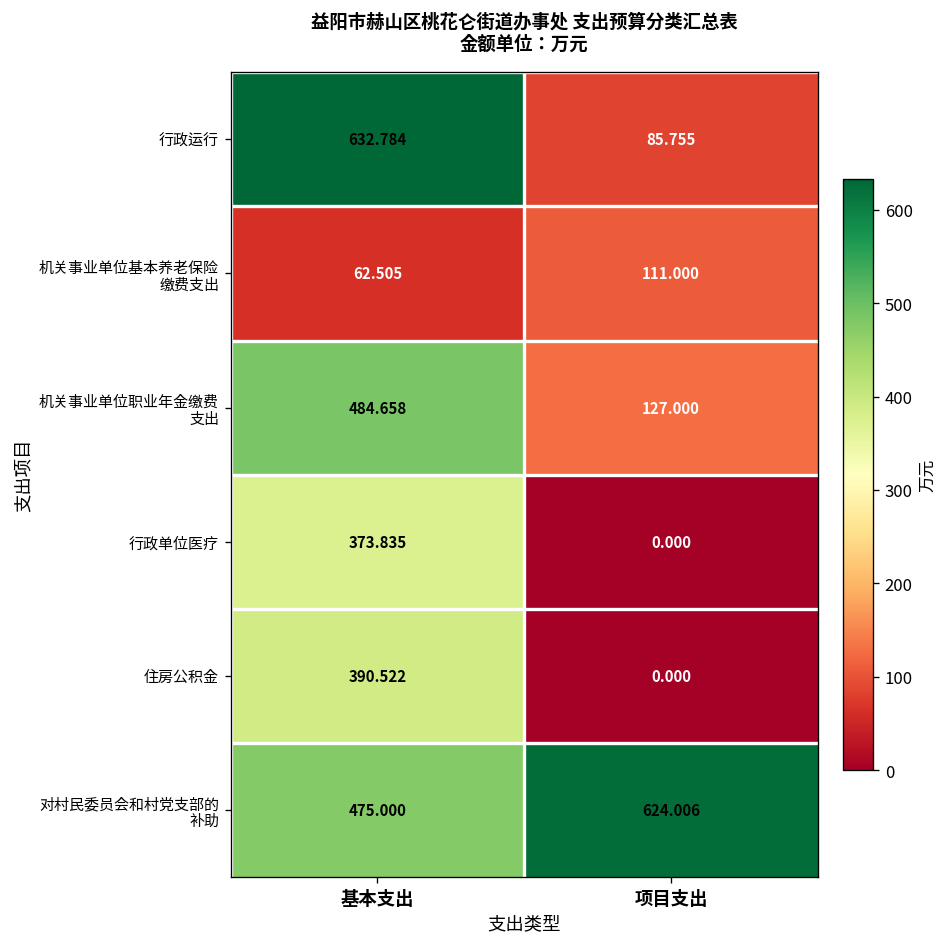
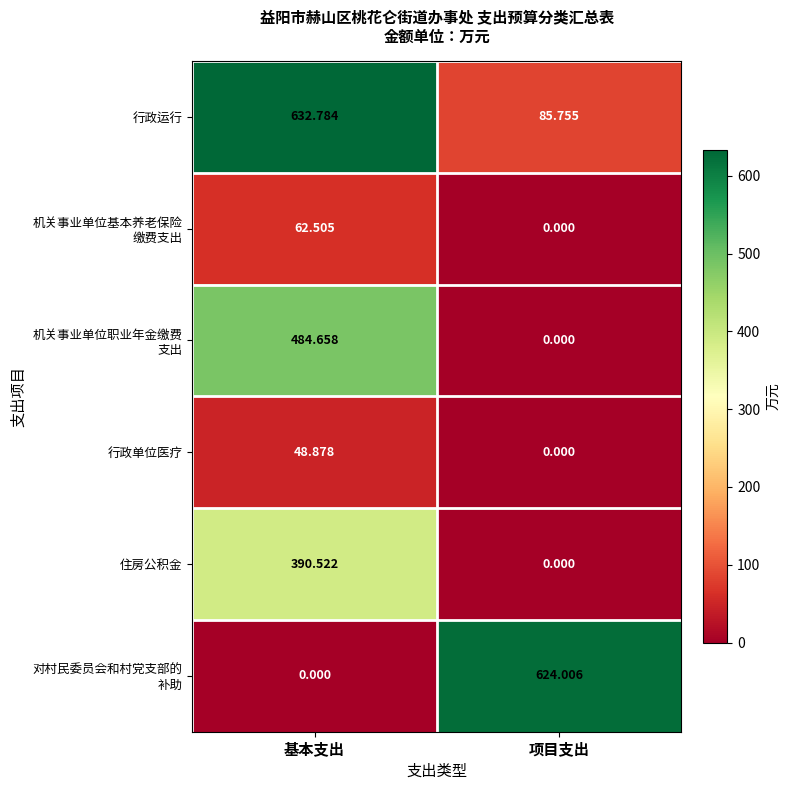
机关事业单位基本养老保险 缴费支出, 项目支出: 111.000 -> 0.000
机关事业单位职业年金缴费 支出, 项目支出: 127.000 -> 0.000
行政单位医疗, 基本支出: 373.835 -> 48.878
对村民委员会和村党支部的 补助, 基本支出: 475.000 -> 0.000
